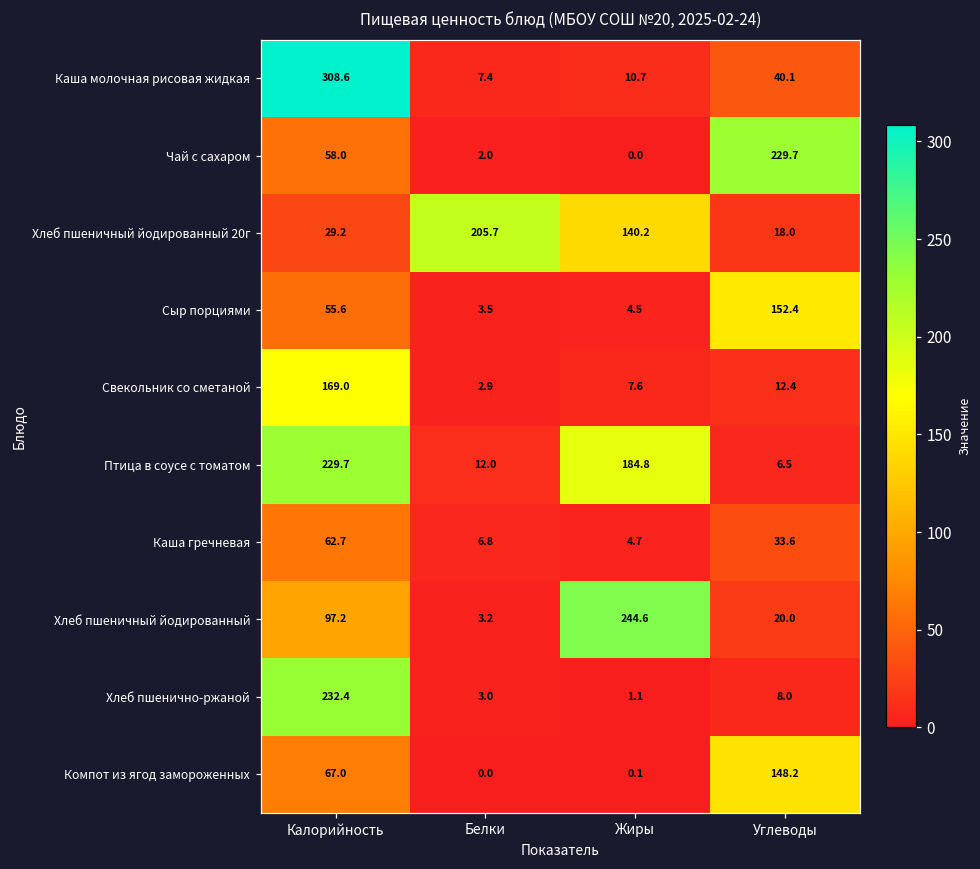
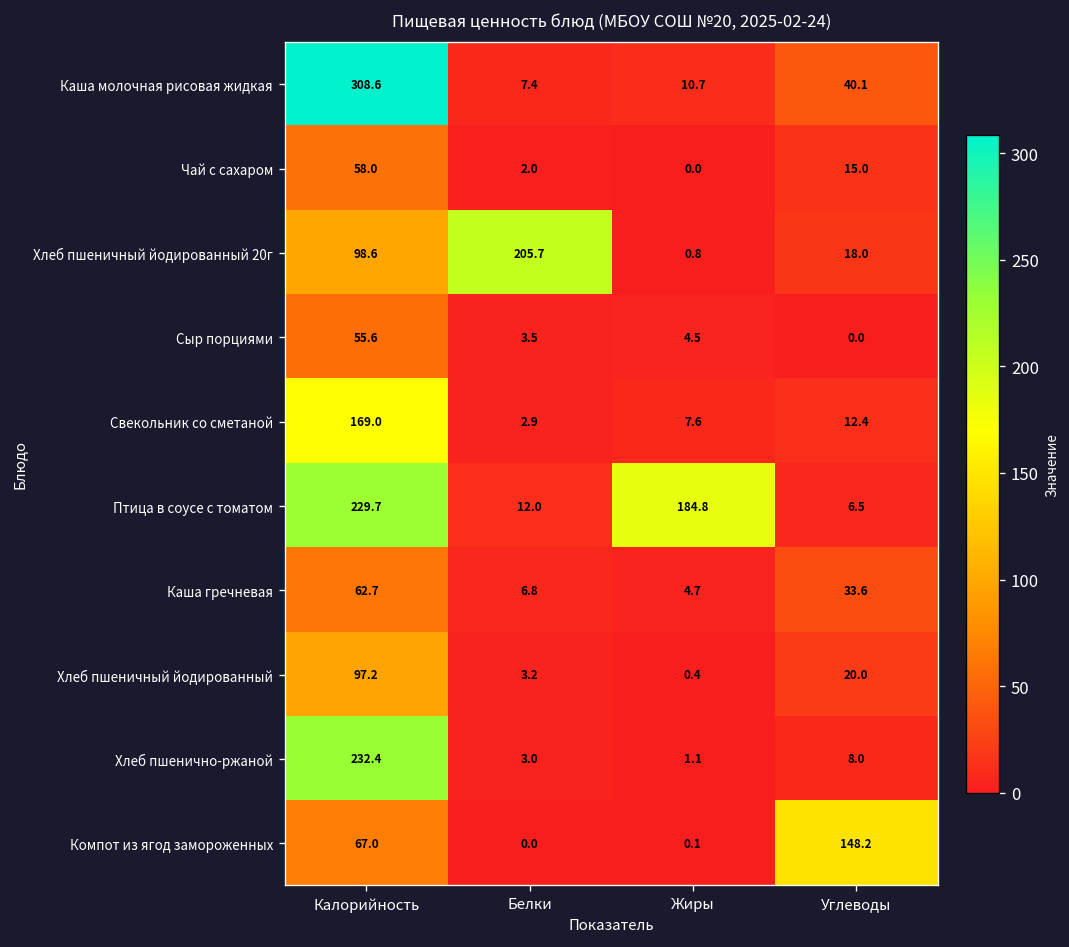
Чай с сахаром, Углеводы: 229.7 -> 15.0
Хлеб пшеничный йодированный 20г, Калорийность: 29.2 -> 98.6
Хлеб пшеничный йодированный 20г, Жиры: 140.2 -> 0.8
Сыр порциями, Углеводы: 152.4 -> 0.0
Хлеб пшеничный йодированный, Жиры: 244.6 -> 0.4
